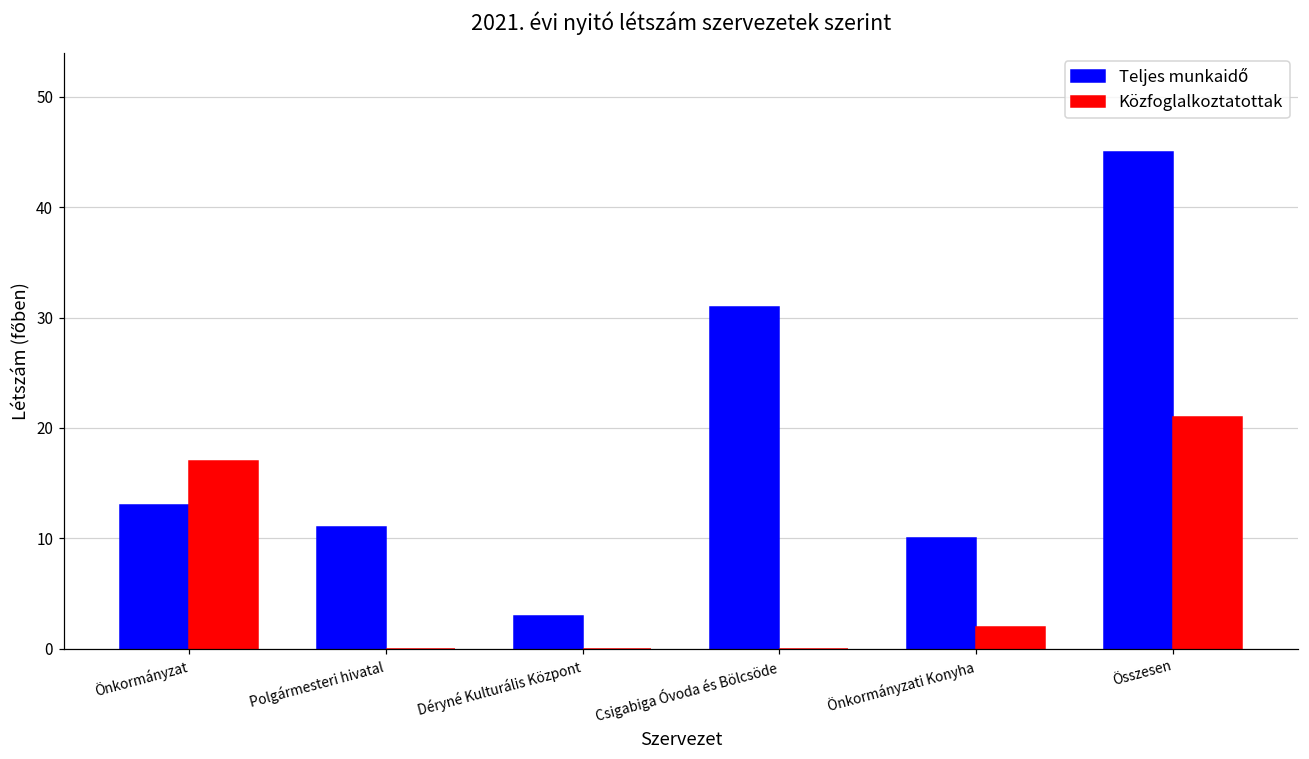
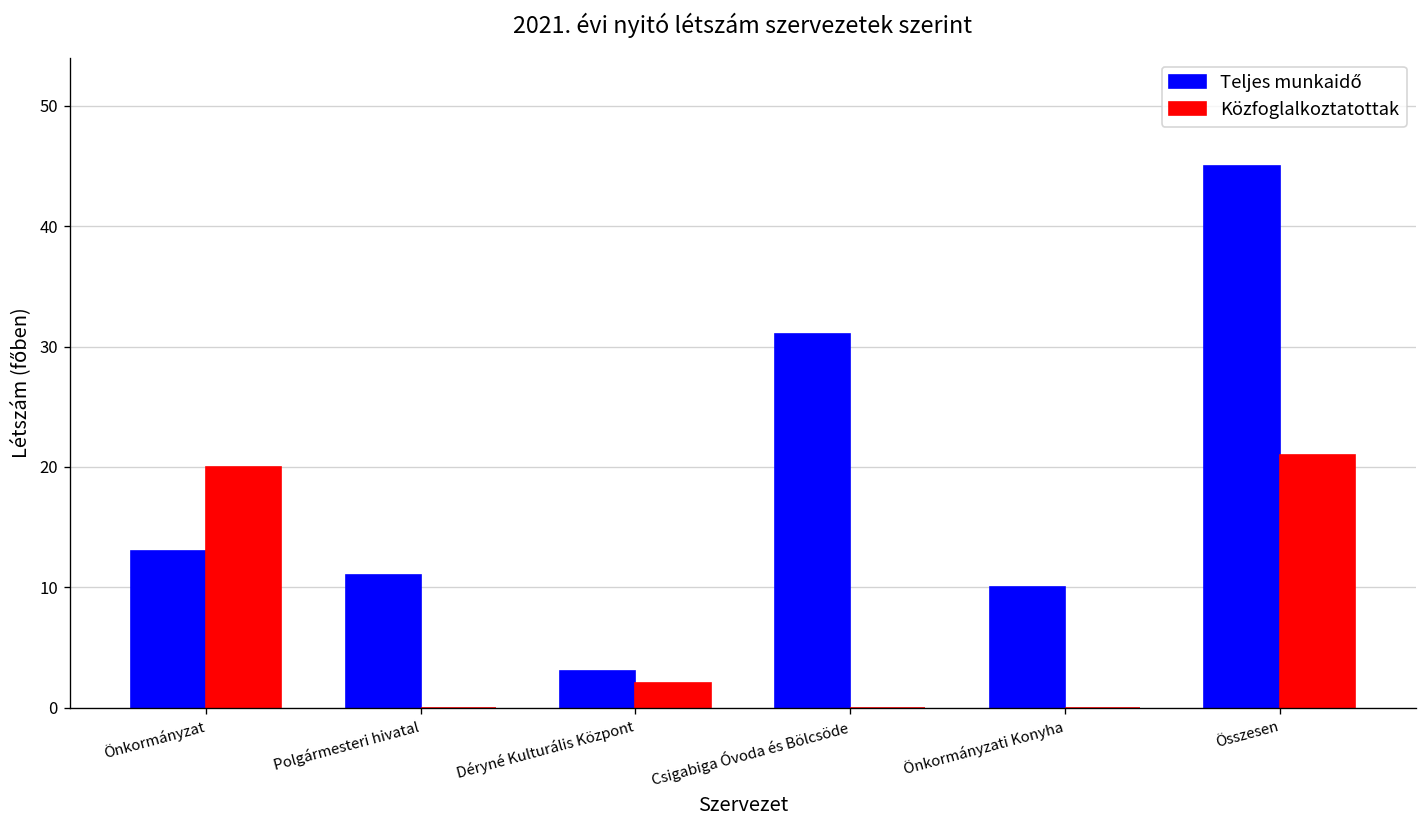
Közfoglalkoztatottak, Önkormányzat: 17 -> 20
Közfoglalkoztatottak, Déryné Kulturális Központ: 0 -> 2
Közfoglalkoztatottak, Önkormányzati Konyha: 2 -> 0
